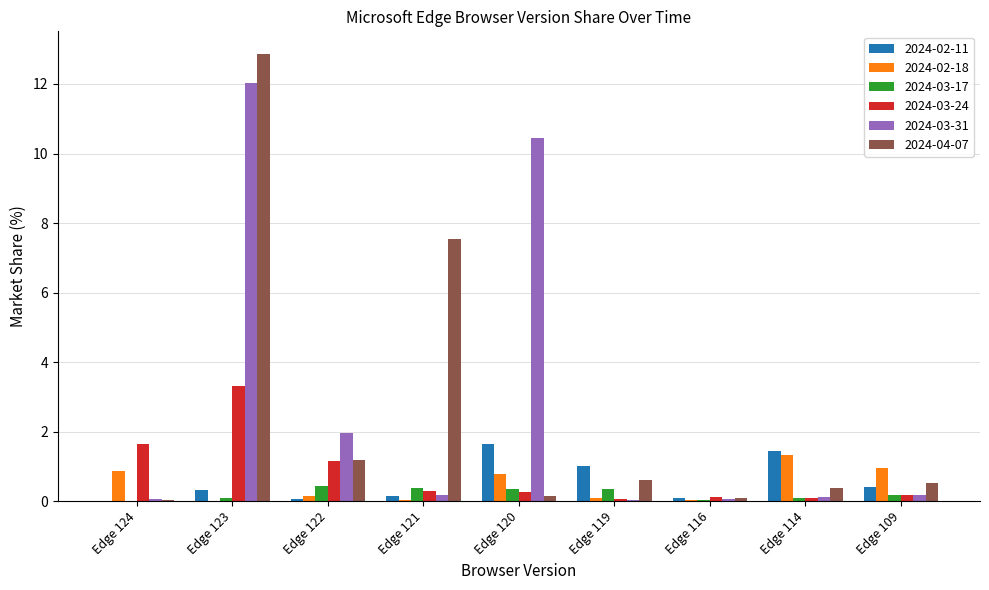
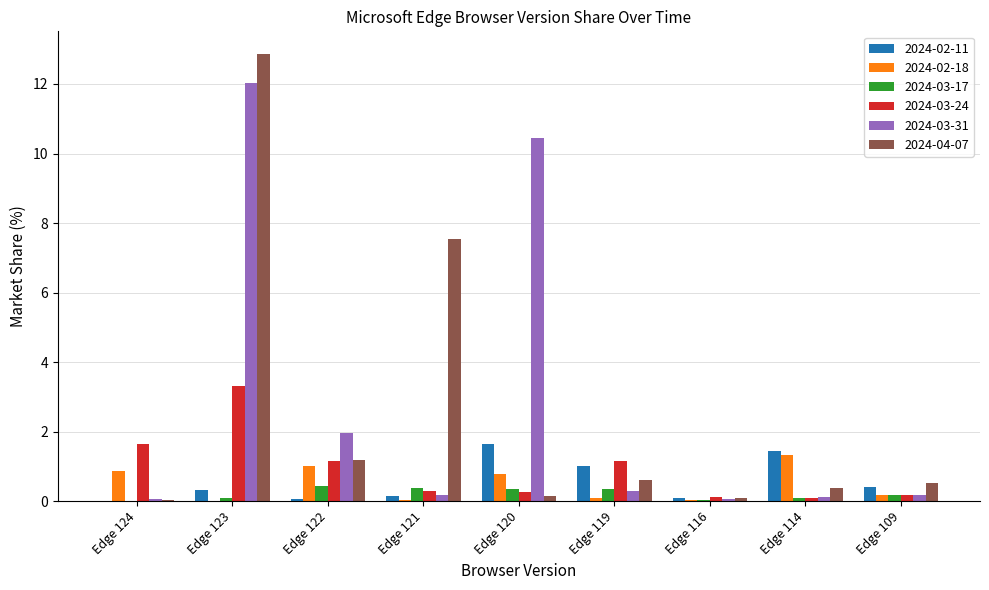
2024-02-18, Edge 122: 0.2 -> 1.0
2024-03-24, Edge 119: 0.1 -> 1.2
2024-03-31, Edge 119: 0.0 -> 0.3
2024-02-18, Edge 109: 1.0 -> 0.2
